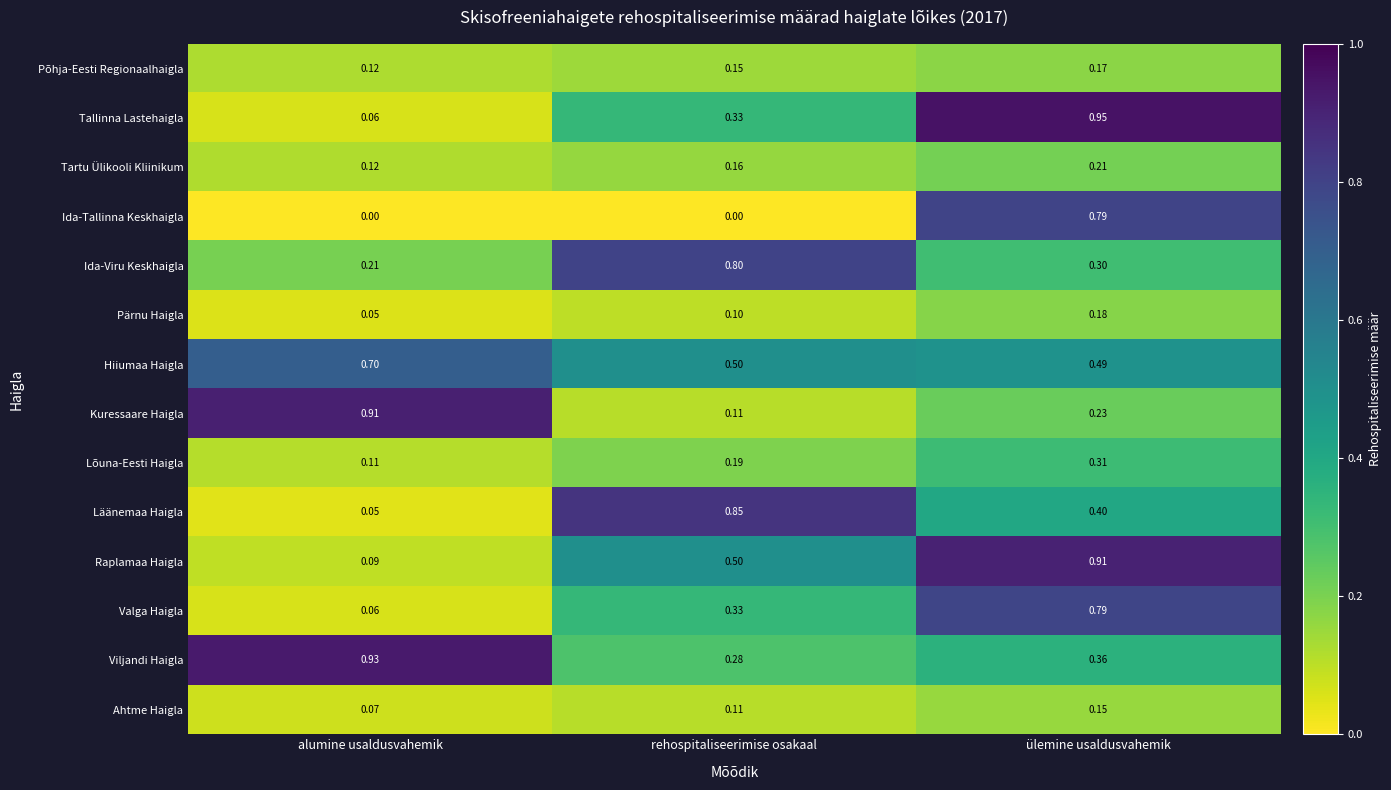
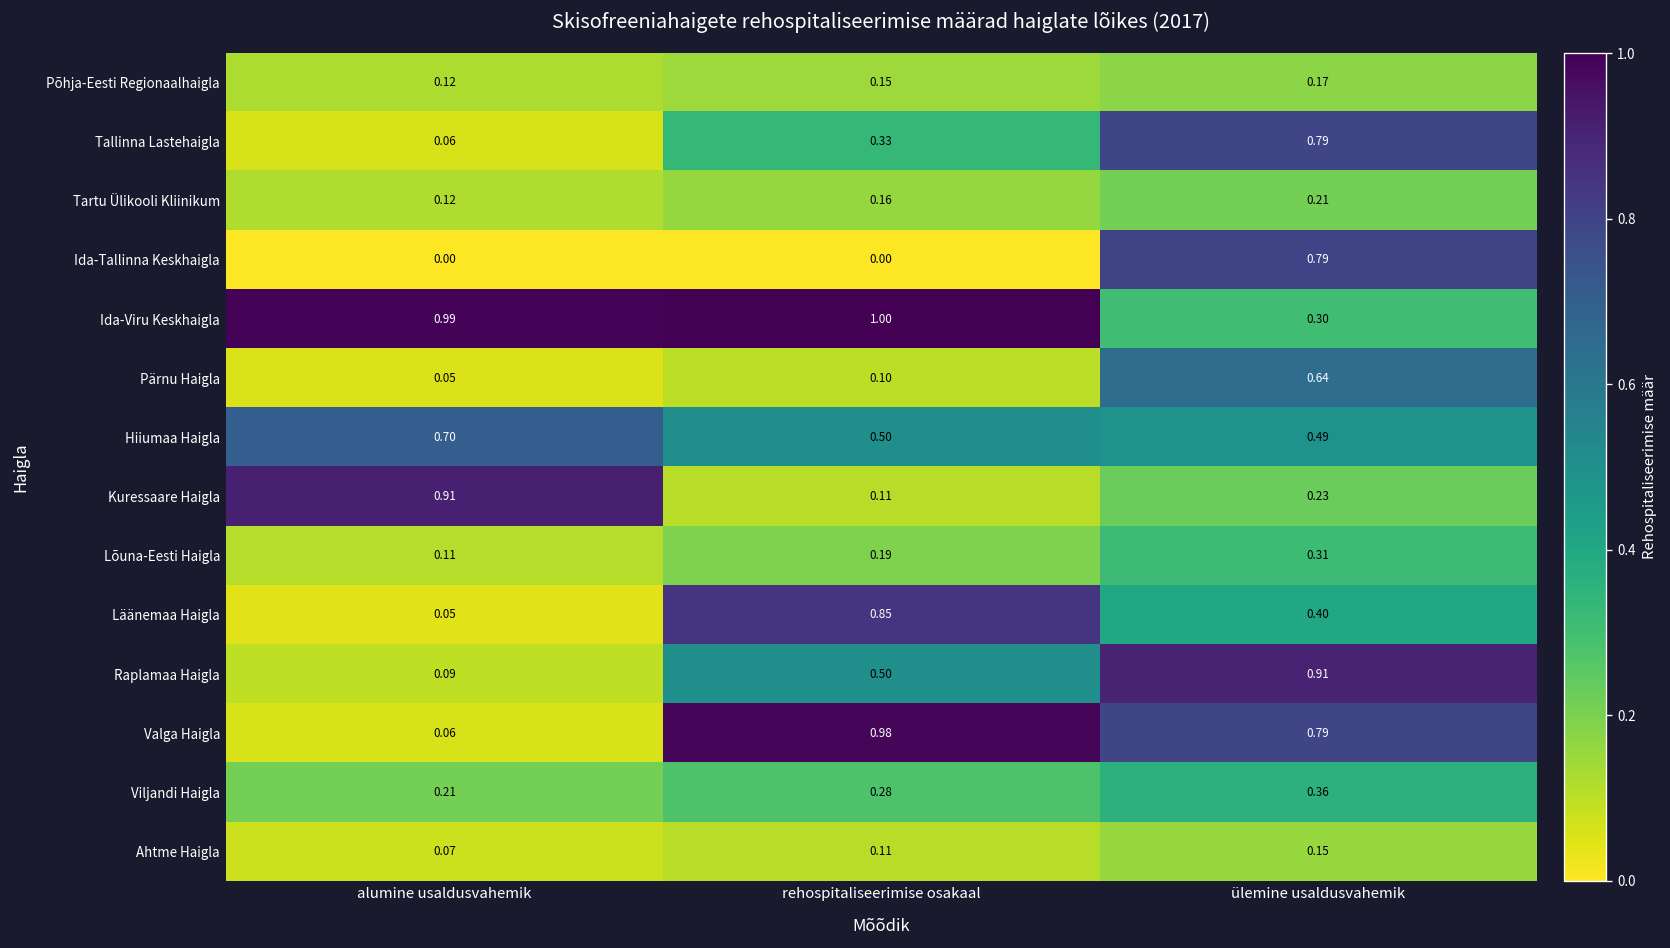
Tallinna Lastehaigla, ülemine usaldusvahemik: 0.95 -> 0.79
Ida-Viru Keskhaigla, alumine usaldusvahemik: 0.21 -> 0.99
Ida-Viru Keskhaigla, rehospitaliseerimise osakaal: 0.80 -> 1.00
Pärnu Haigla, ülemine usaldusvahemik: 0.18 -> 0.64
Valga Haigla, rehospitaliseerimise osakaal: 0.33 -> 0.98
Viljandi Haigla, alumine usaldusvahemik: 0.93 -> 0.21
